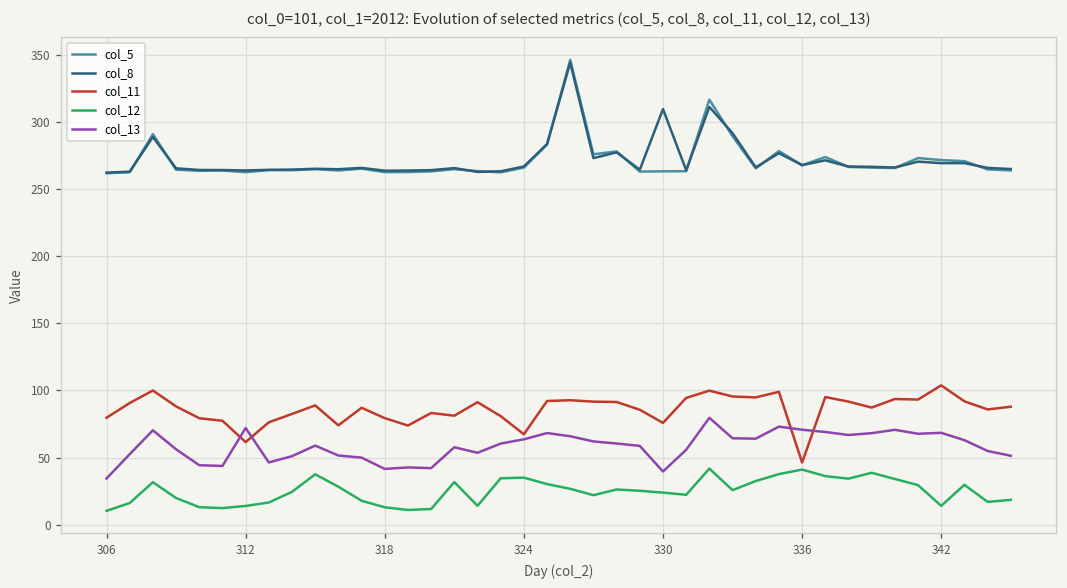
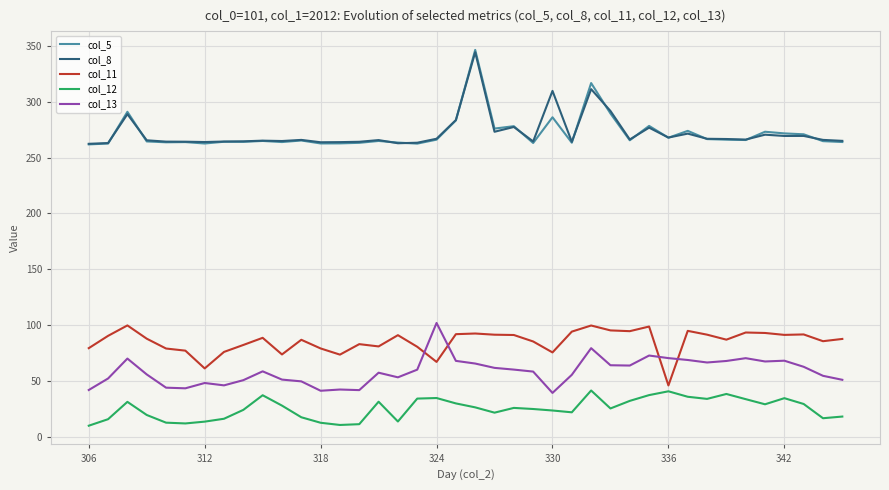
col_13, 306: 34 -> 42
col_13, 312: 72 -> 49
col_13, 324: 64 -> 102
col_5, 330: 263 -> 286
col_11, 342: 104 -> 92
col_12, 342: 14 -> 35
